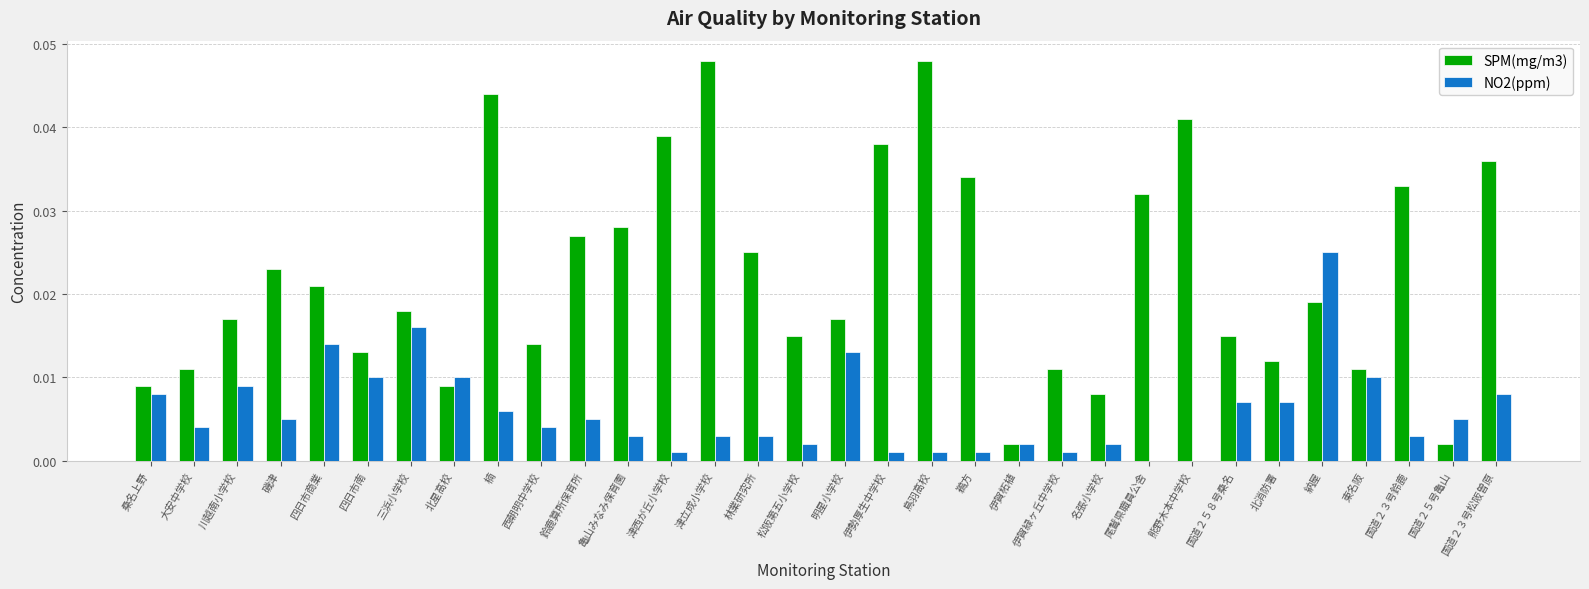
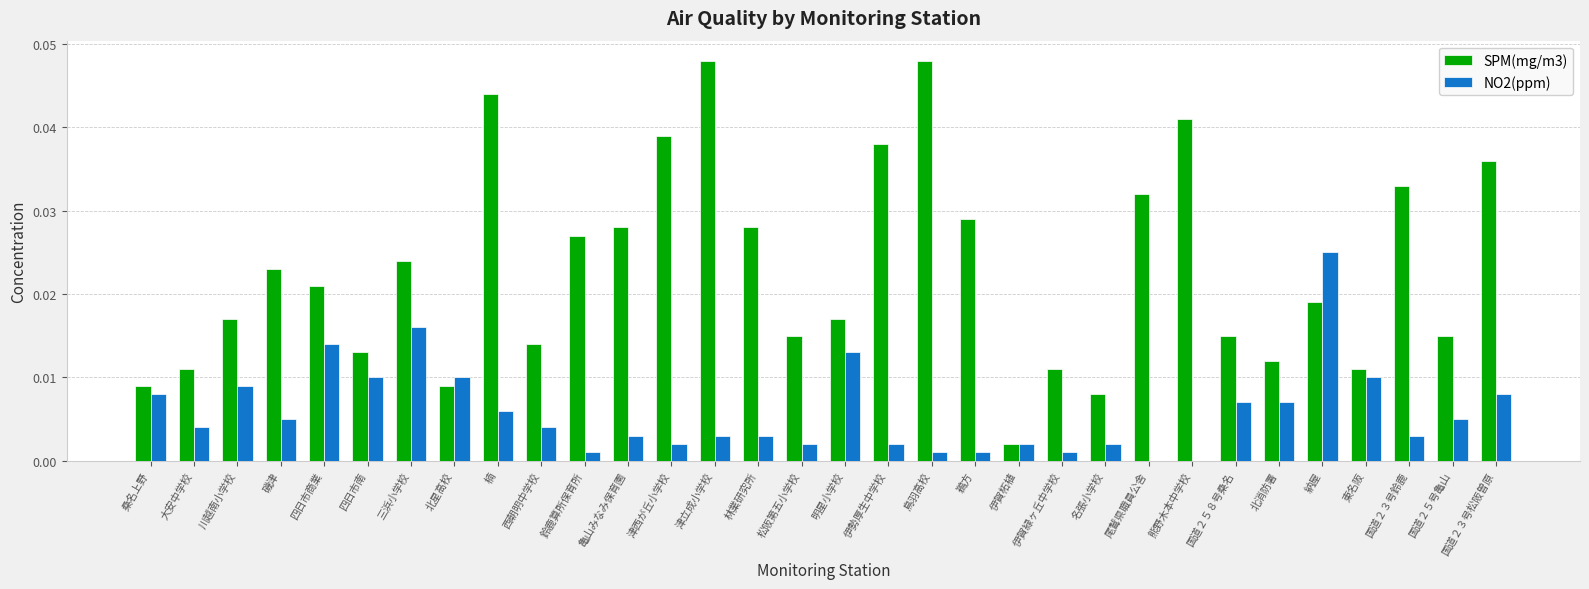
SPM(mg/m3), 三浜小学校: 0.018 -> 0.024
NO2(ppm), 鈴鹿算所保育所: 0.005 -> 0.001
NO2(ppm), 津西が丘小学校: 0.001 -> 0.002
SPM(mg/m3), 林業研究所: 0.025 -> 0.028
NO2(ppm), 伊勢厚生中学校: 0.001 -> 0.002
SPM(mg/m3), 鵜方: 0.034 -> 0.029
SPM(mg/m3), 国道２５号亀山: 0.002 -> 0.015
